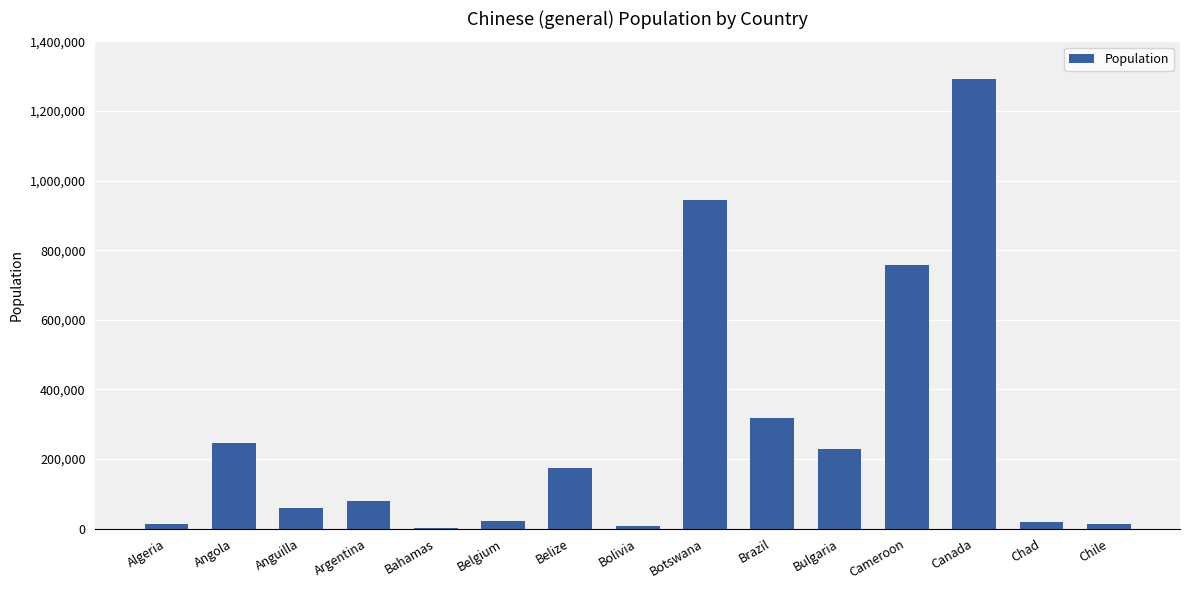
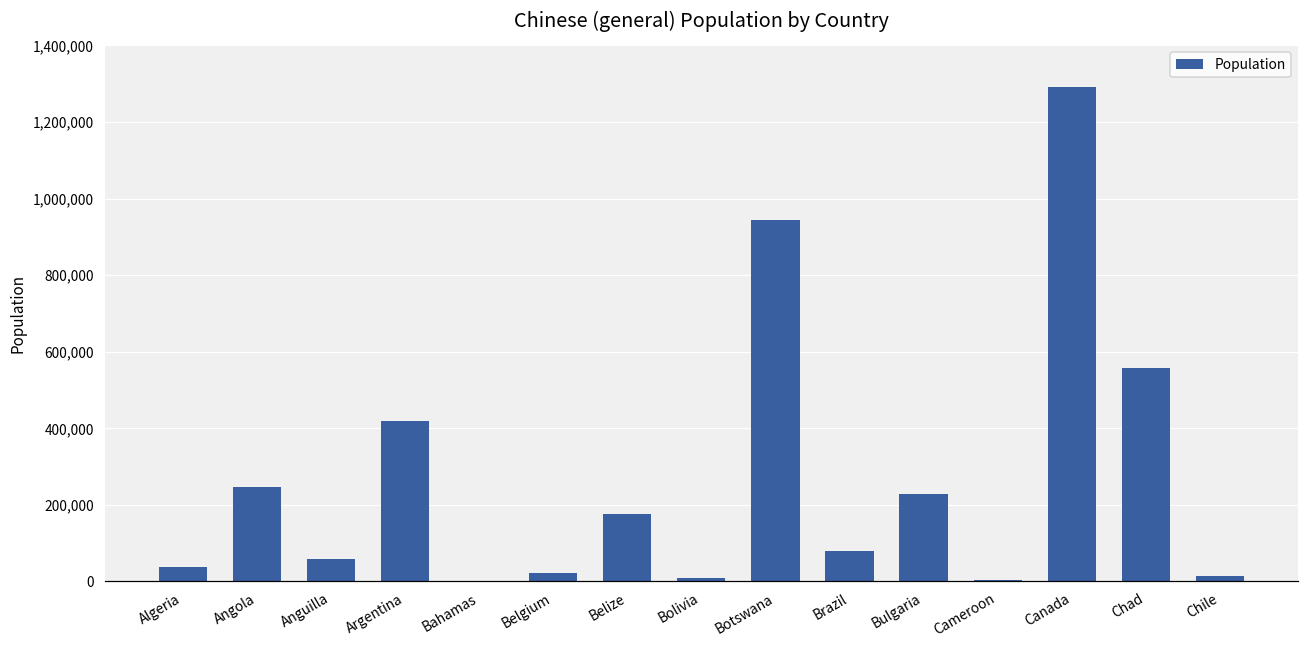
Algeria: 10,000 -> 40,000
Argentina: 80,000 -> 420,000
Brazil: 320,000 -> 80,000
Cameroon: 760,000 -> 0
Chad: 20,000 -> 560,000
